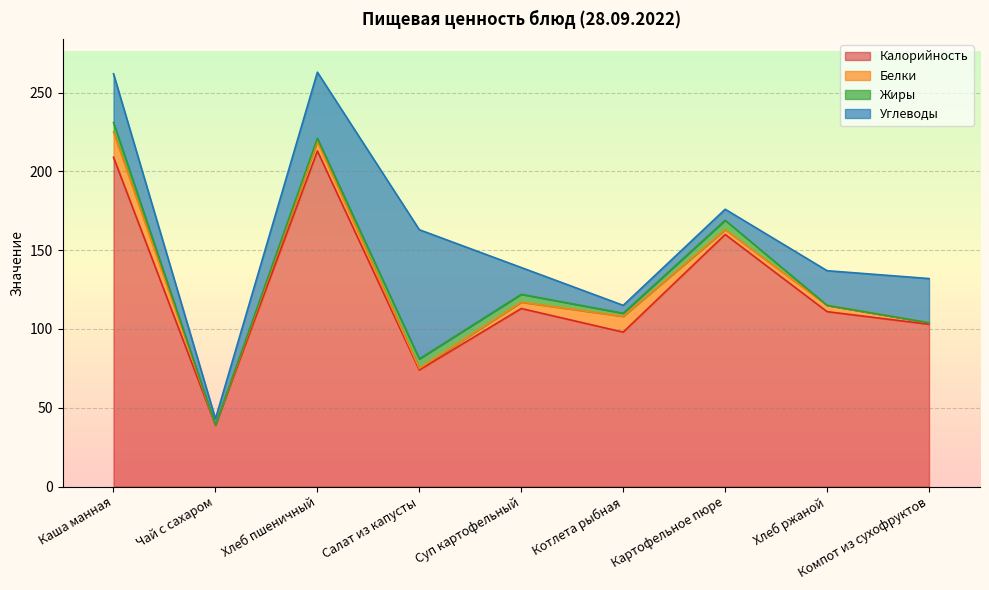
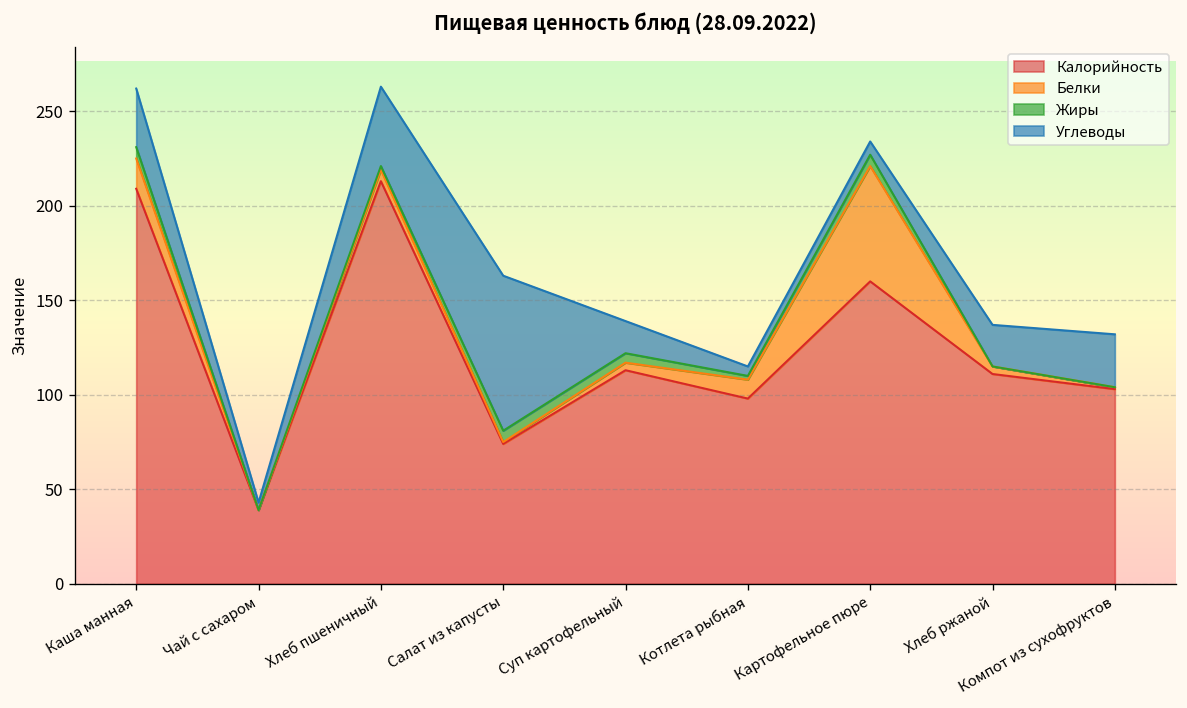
Белки, Картофельное пюре: 3 -> 61
